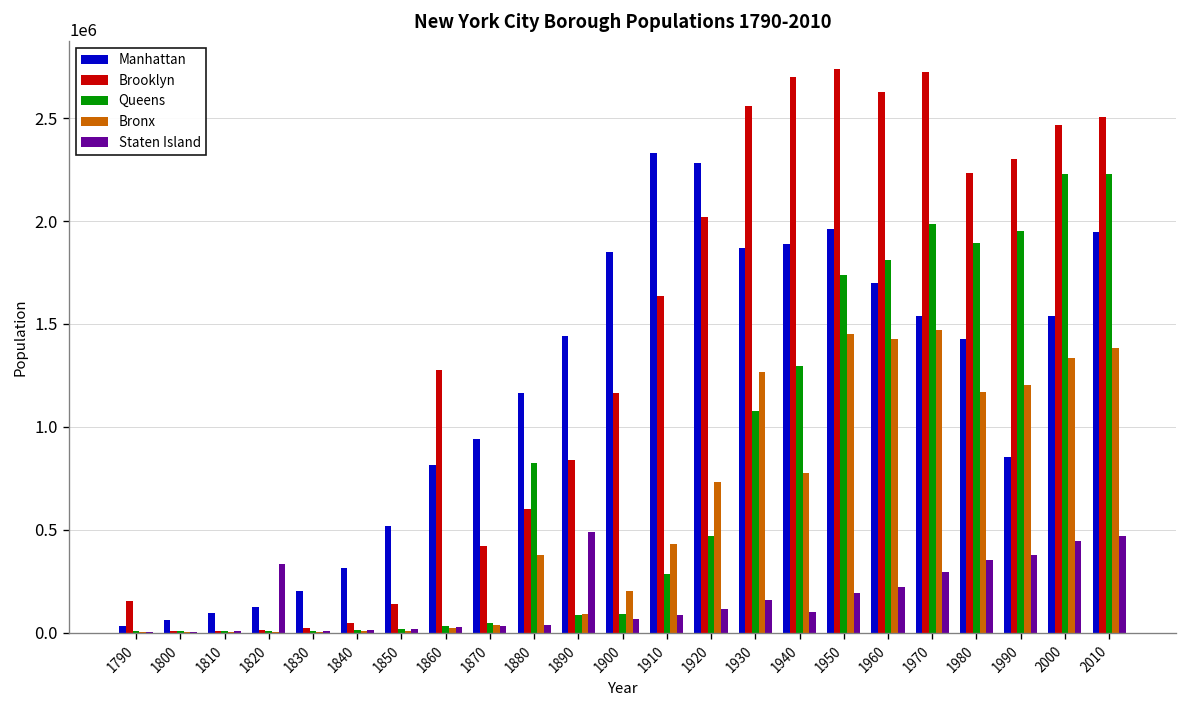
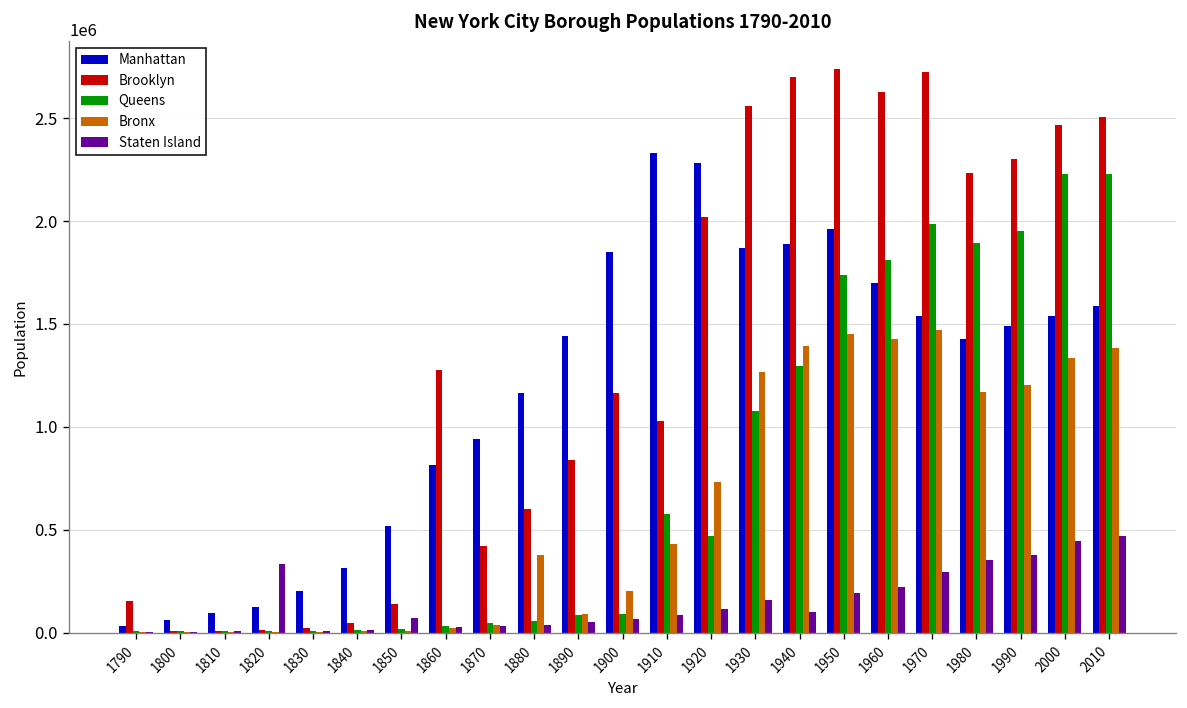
Staten Island, 1850: 20000 -> 70000
Queens, 1880: 820000 -> 60000
Staten Island, 1890: 490000 -> 50000
Brooklyn, 1910: 1630000 -> 1030000
Queens, 1910: 280000 -> 580000
Bronx, 1940: 780000 -> 1390000
Manhattan, 1990: 850000 -> 1490000
Manhattan, 2010: 1940000 -> 1590000
